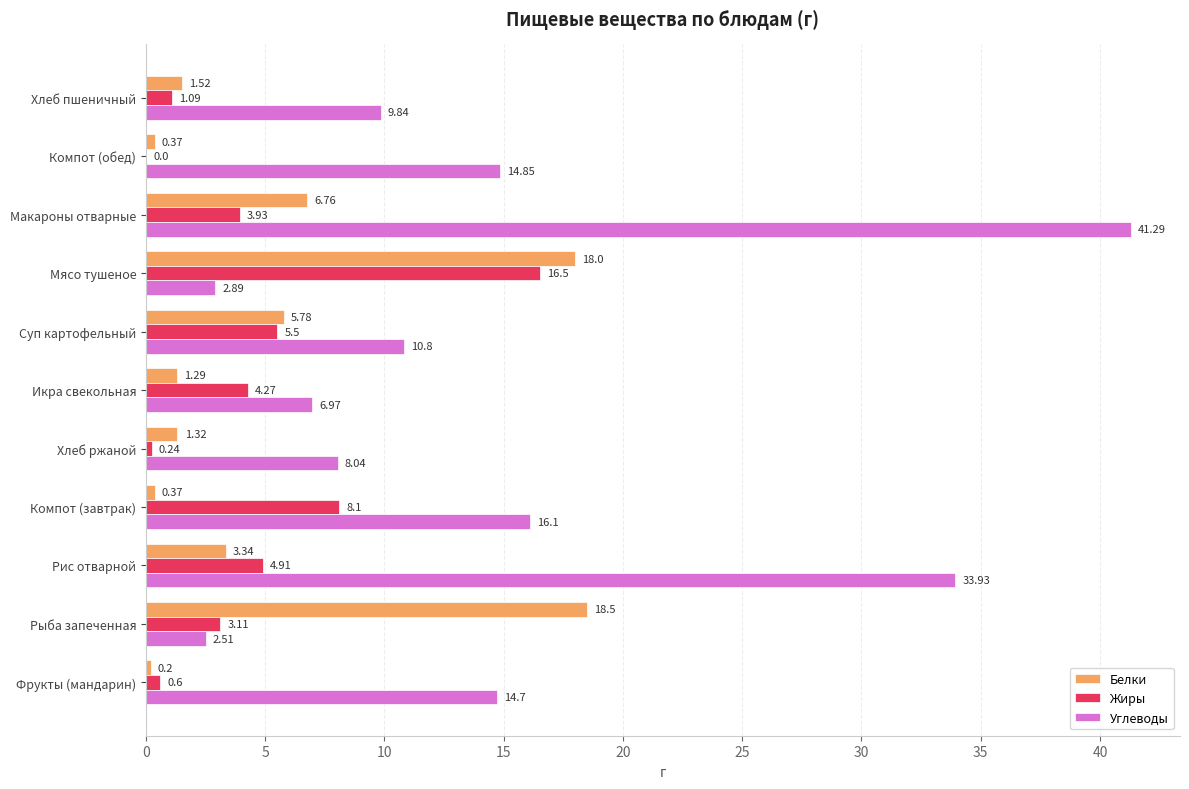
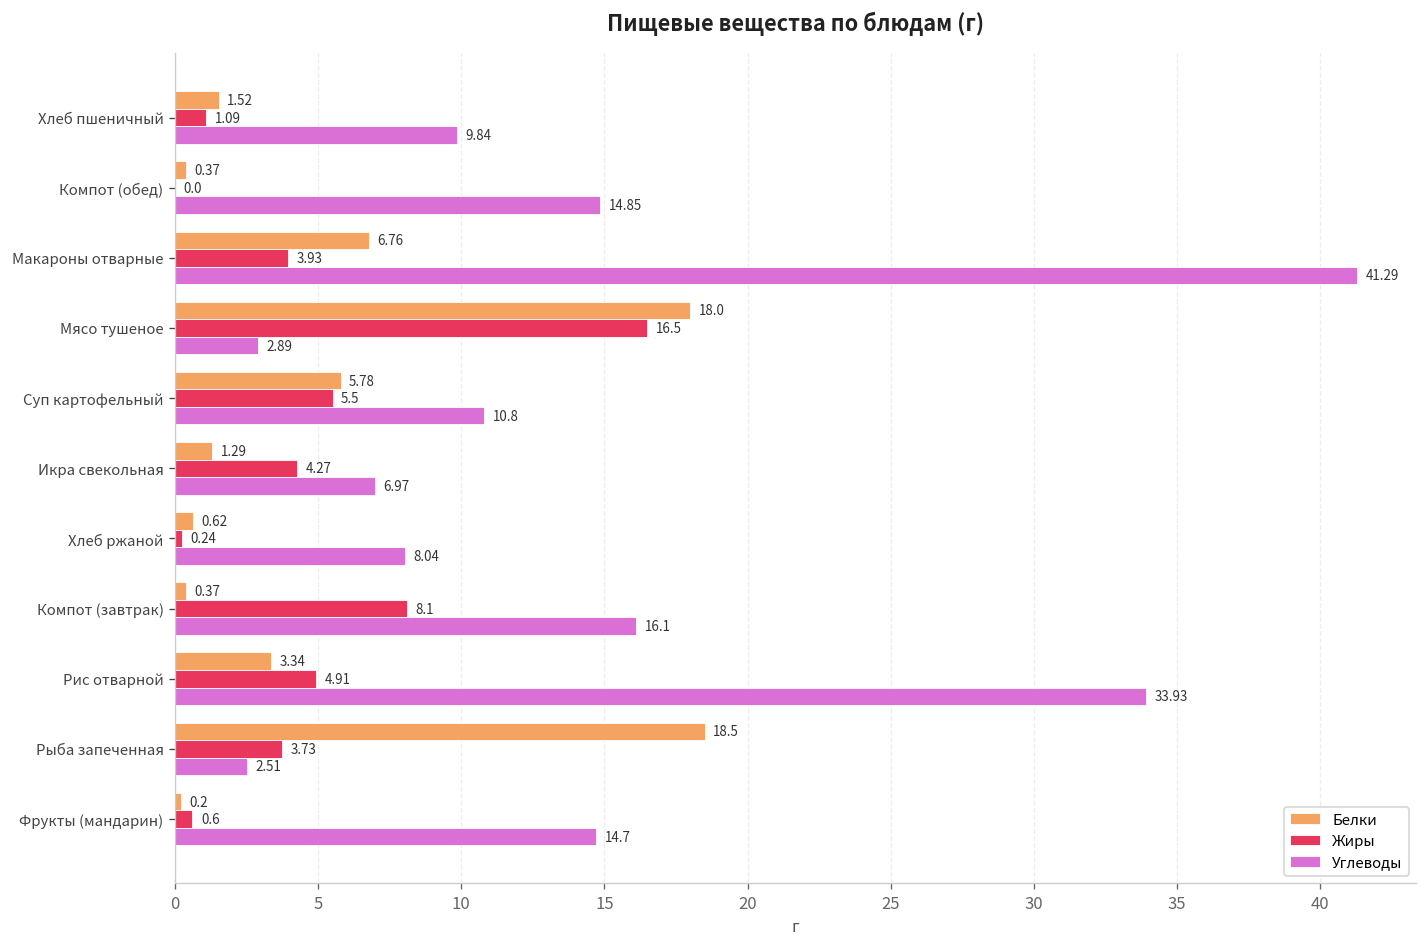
Белки, Хлеб ржаной: 1.32 -> 0.62
Жиры, Рыба запеченная: 3.11 -> 3.73
